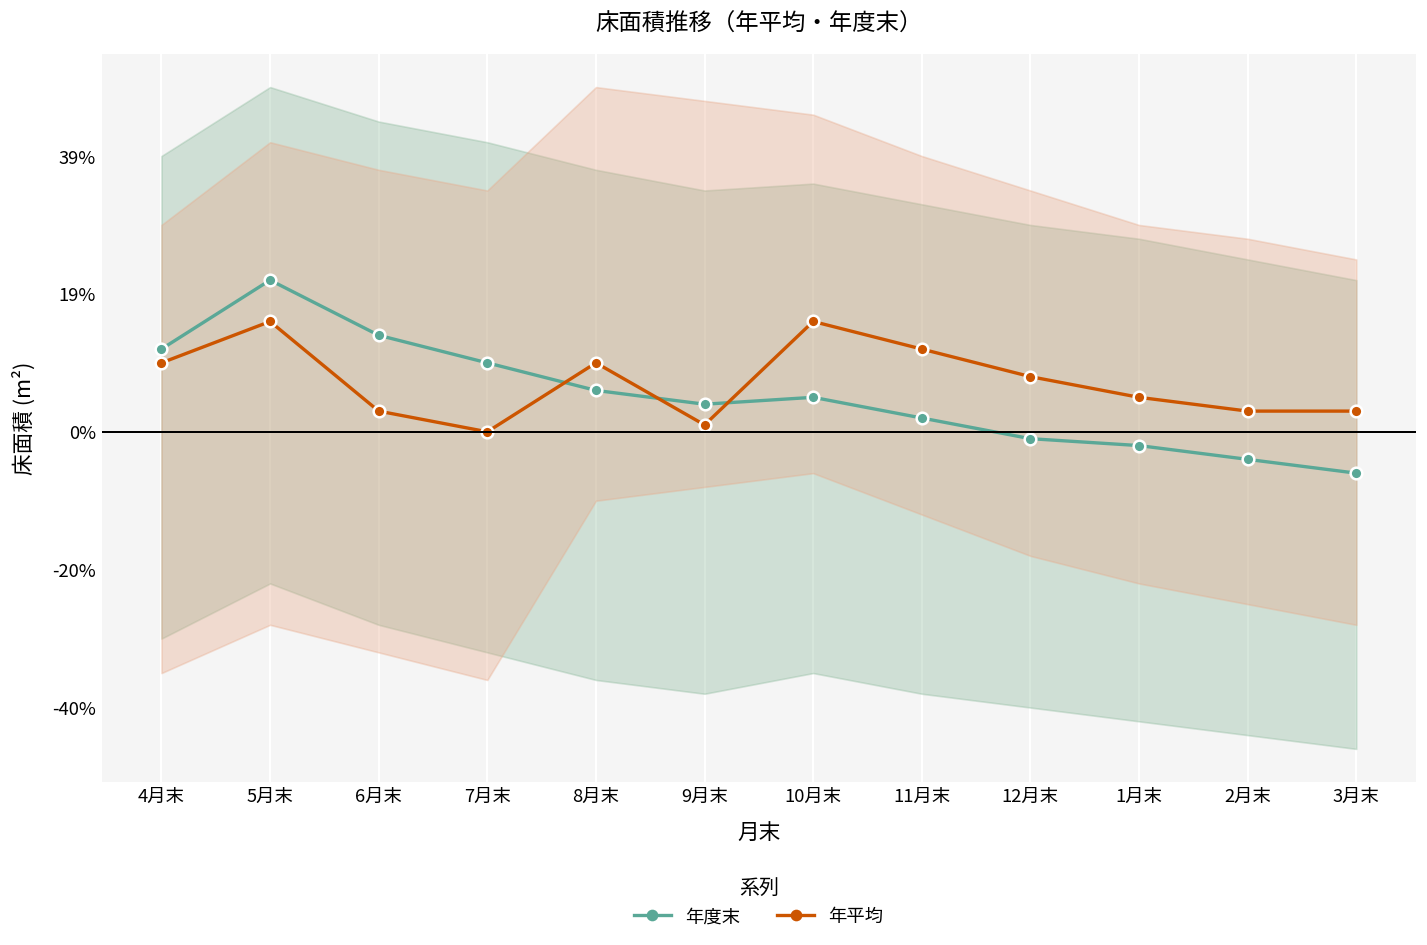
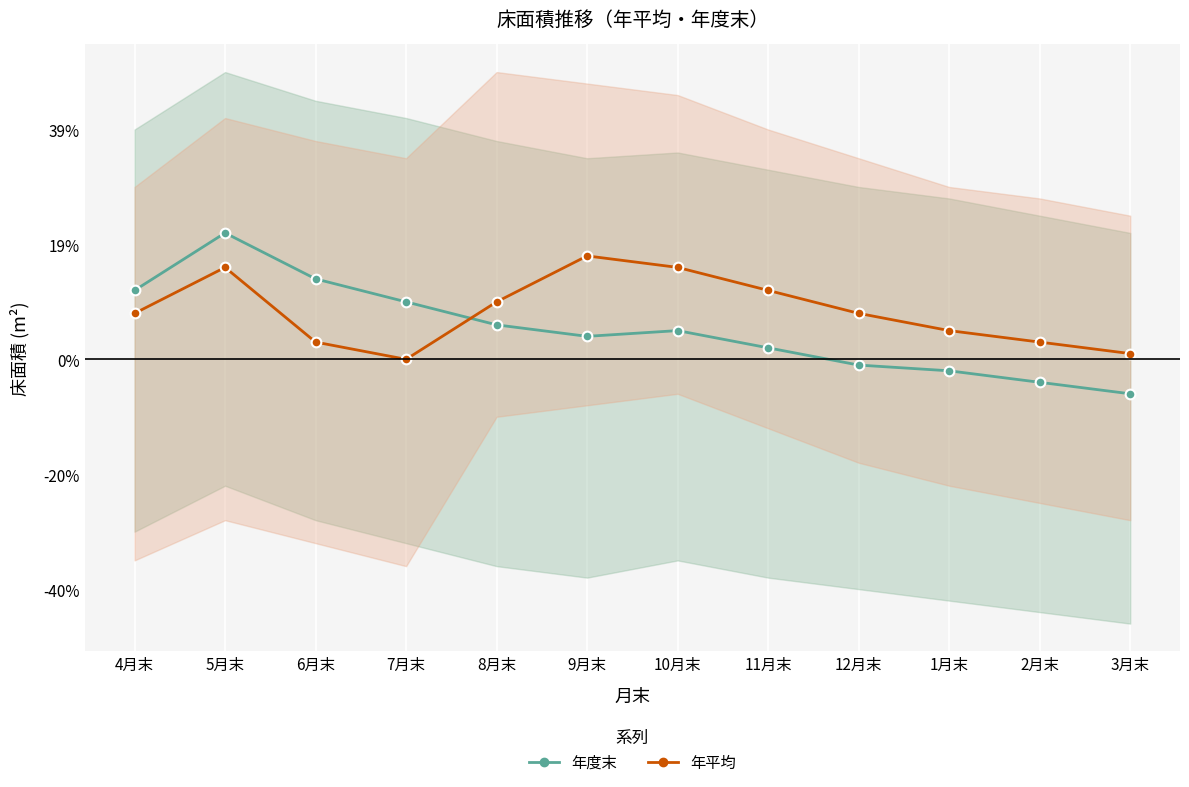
年平均, 4月末: 10% -> 8%
年平均, 9月末: 1% -> 18%
年平均, 3月末: 3% -> 1%
